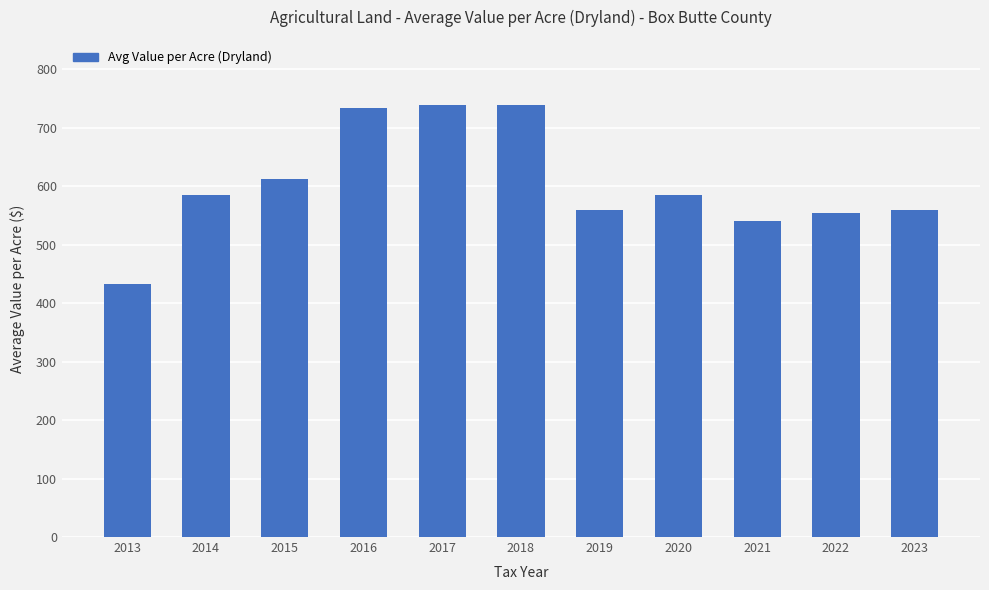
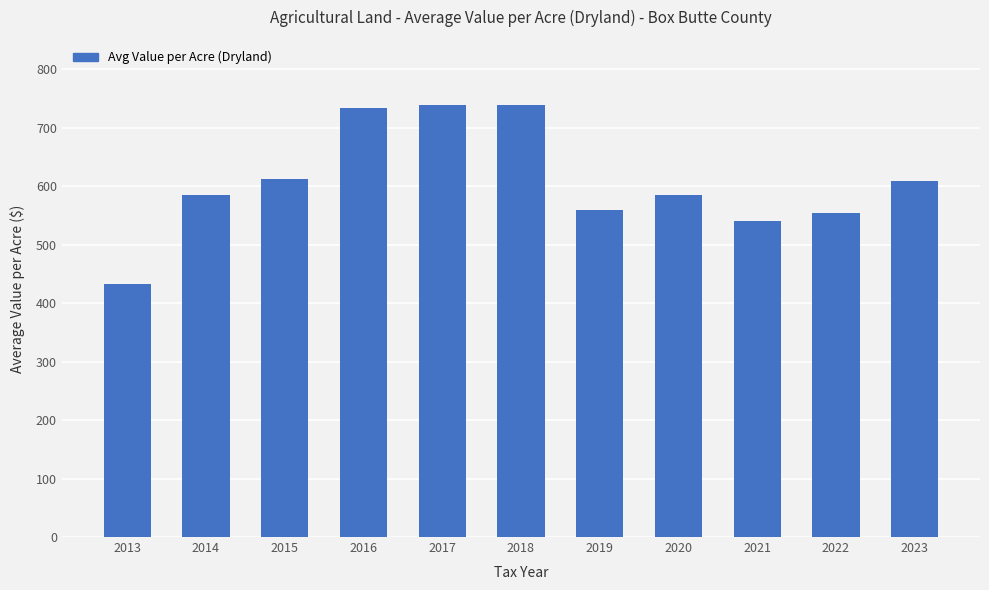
2023: 560 -> 610
